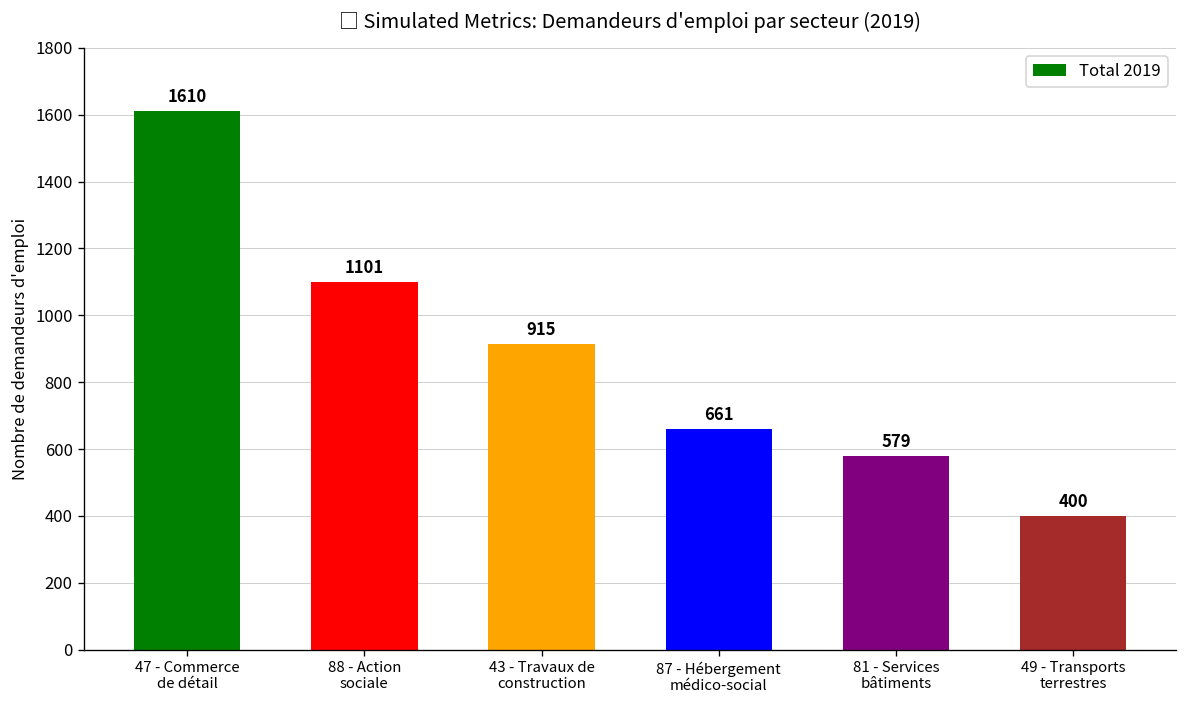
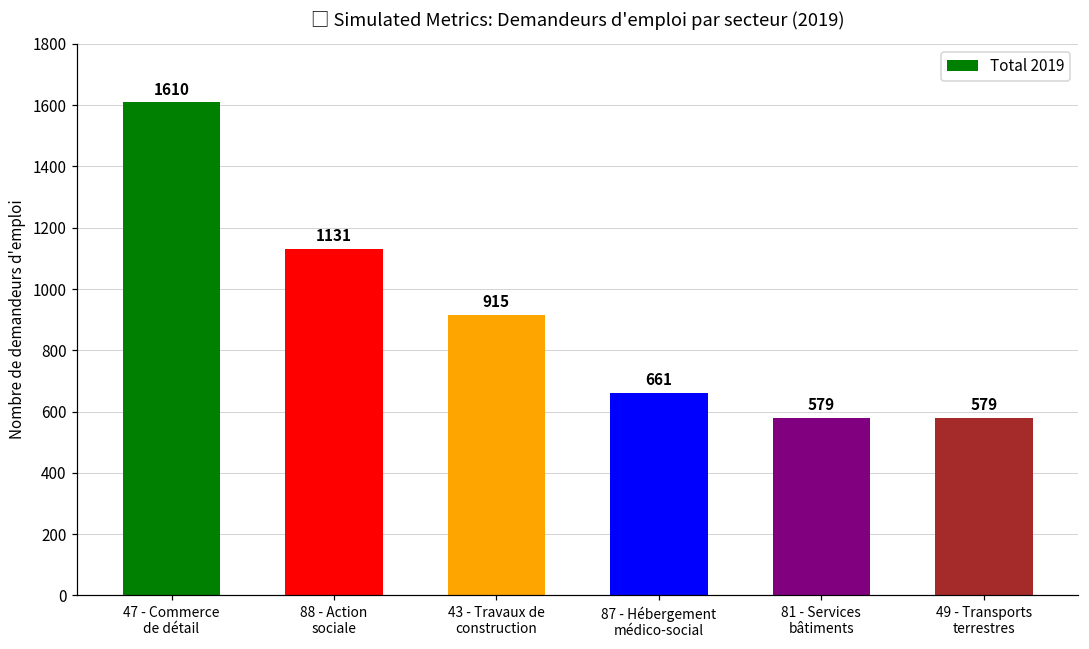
88 - Action sociale: 1101 -> 1131
49 - Transports terrestres: 400 -> 579
